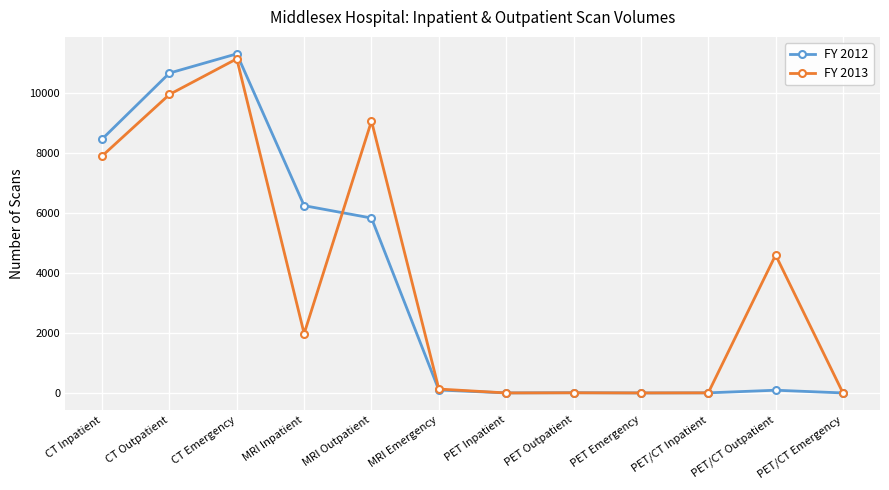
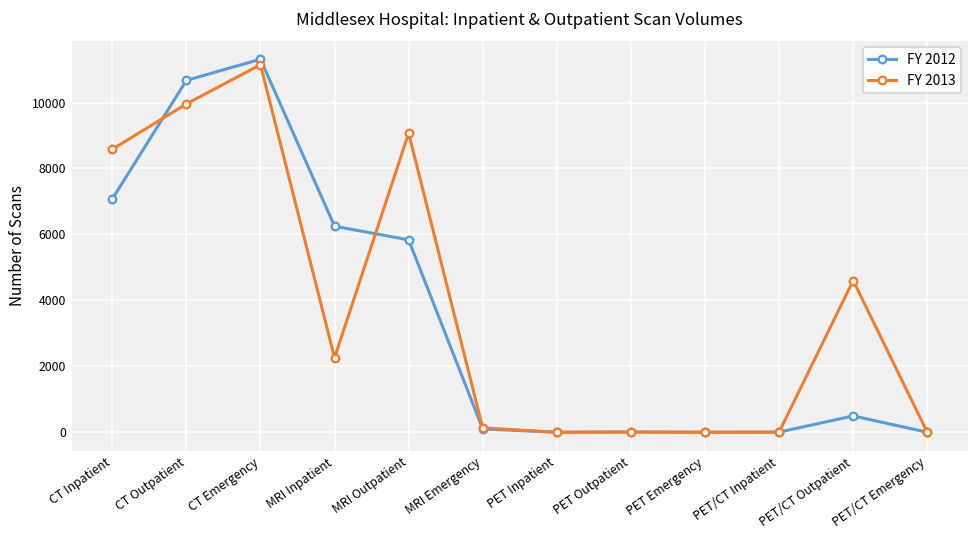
FY 2012, CT Inpatient: 8500 -> 7100
FY 2013, CT Inpatient: 7900 -> 8600
FY 2013, MRI Inpatient: 2000 -> 2300
FY 2012, PET/CT Outpatient: 100 -> 500
